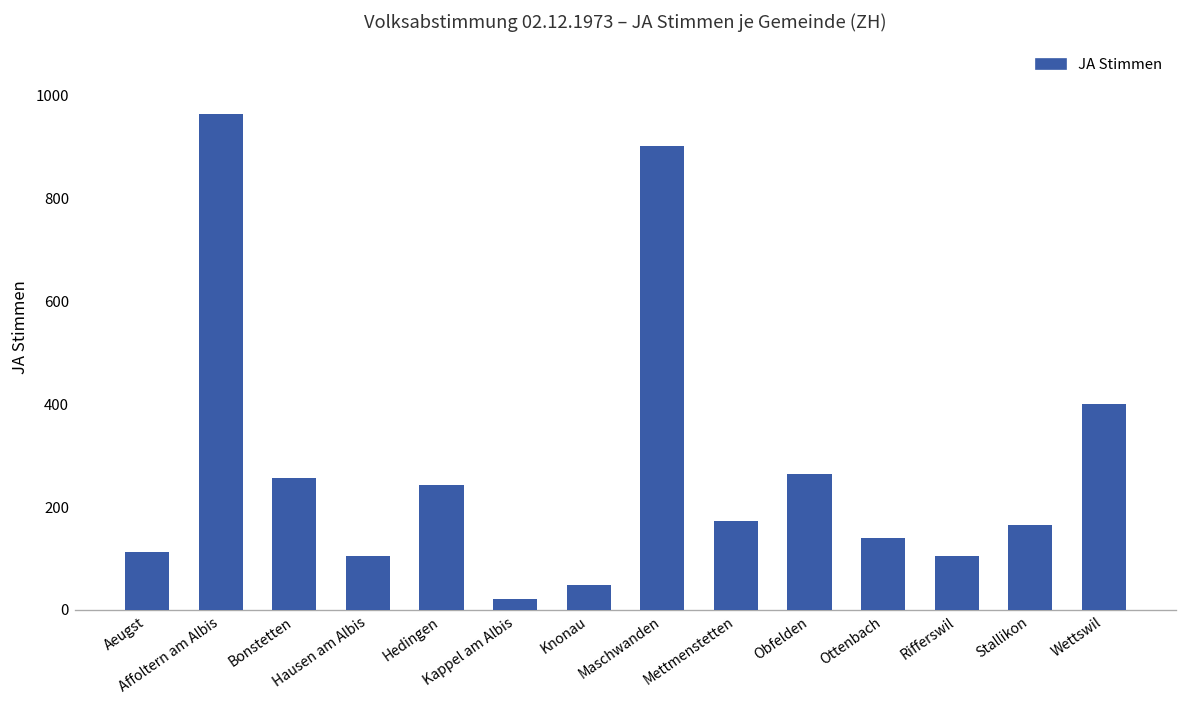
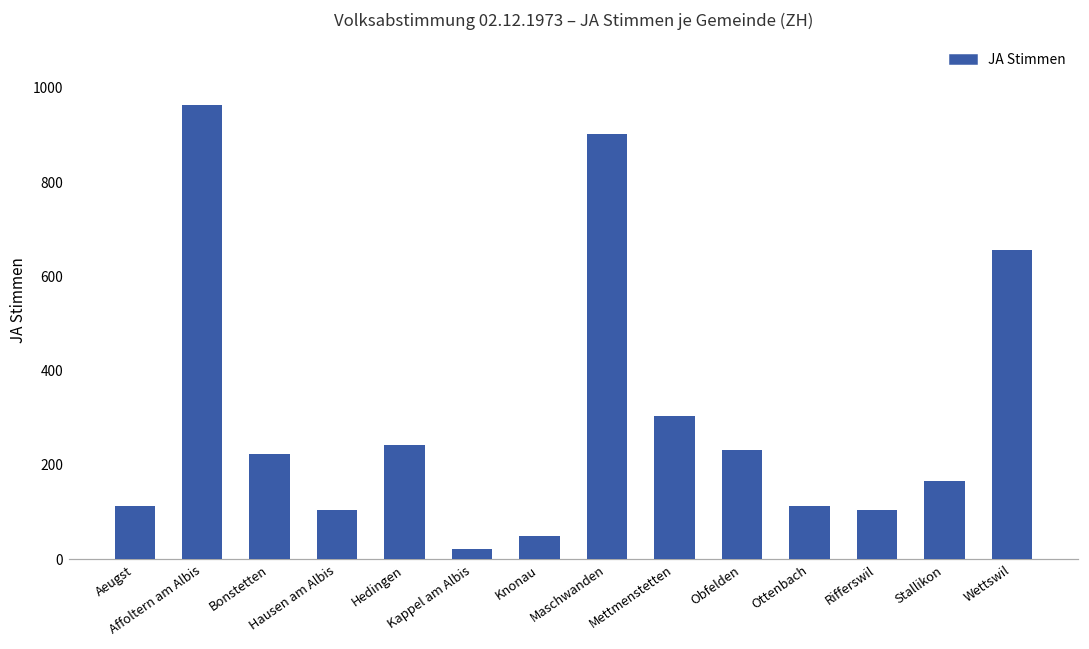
Bonstetten: 260 -> 220
Mettmenstetten: 170 -> 300
Obfelden: 260 -> 230
Ottenbach: 140 -> 110
Wettswil: 400 -> 660
